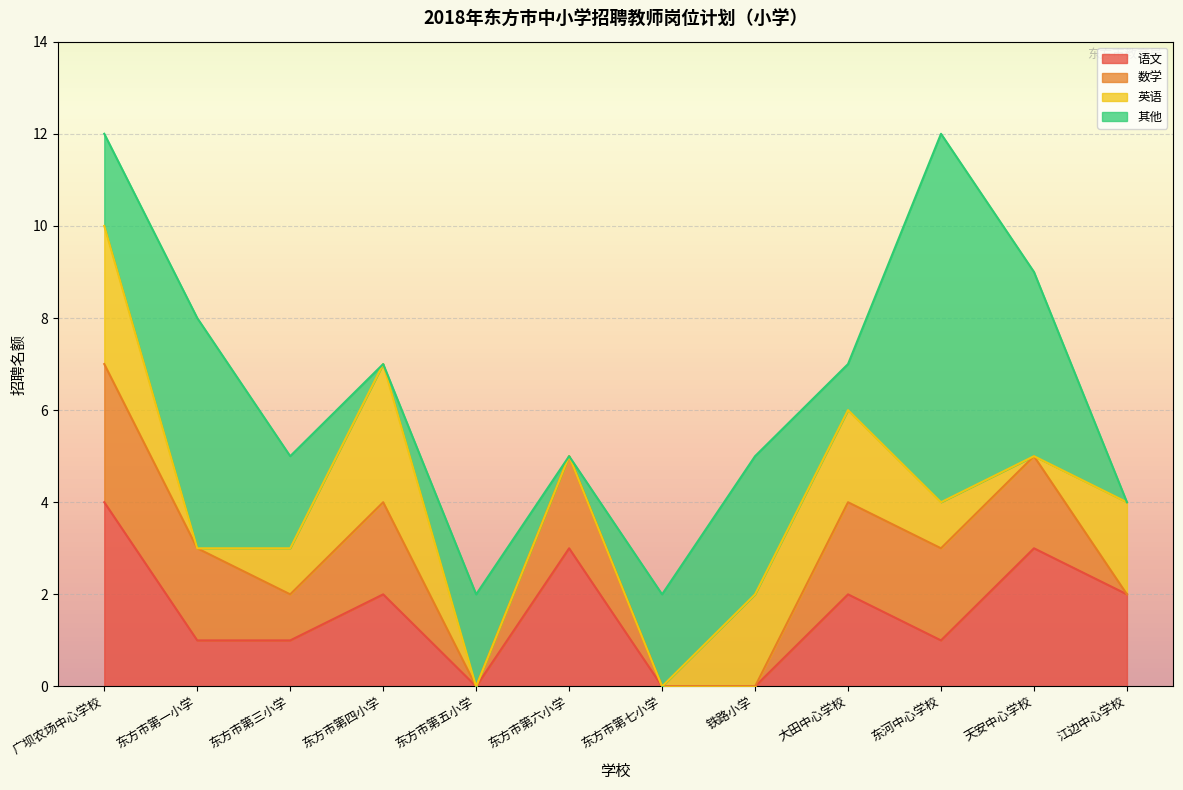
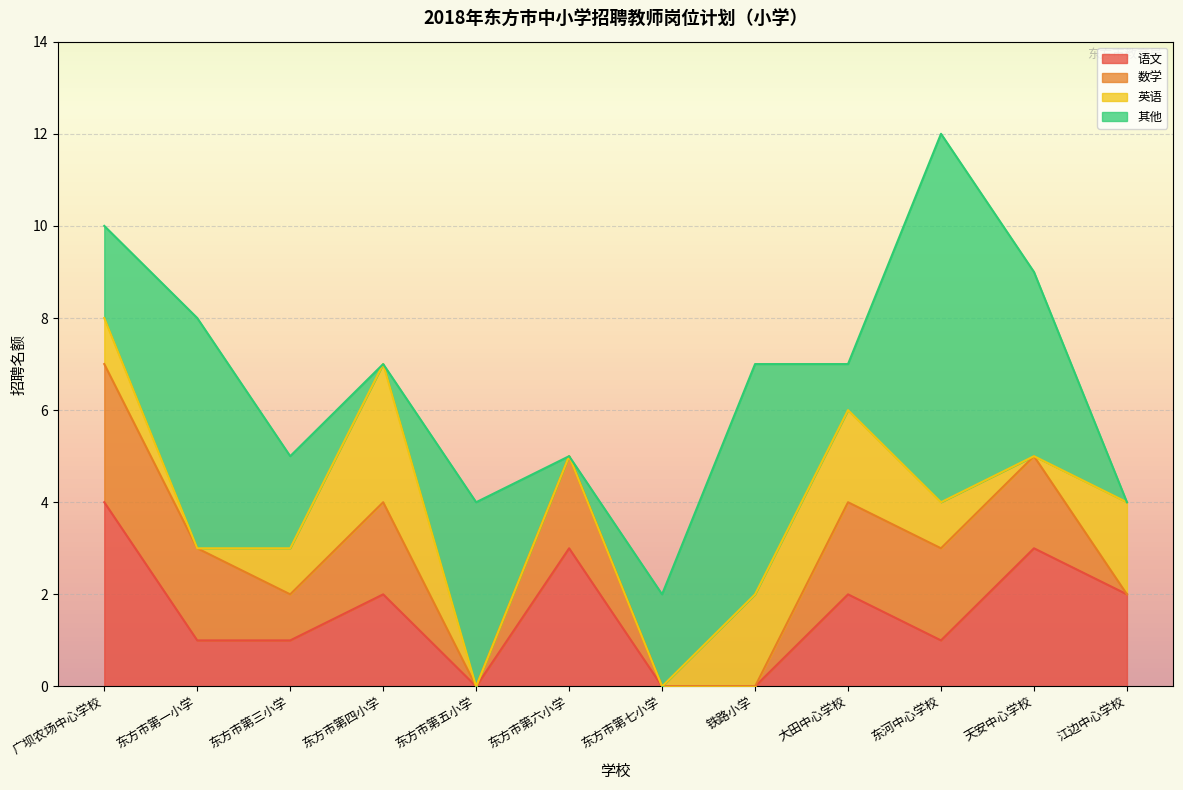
英语, 广坝农场中心学校: 3 -> 1
其他, 东方市第五小学: 2 -> 4
其他, 铁路小学: 3 -> 5
